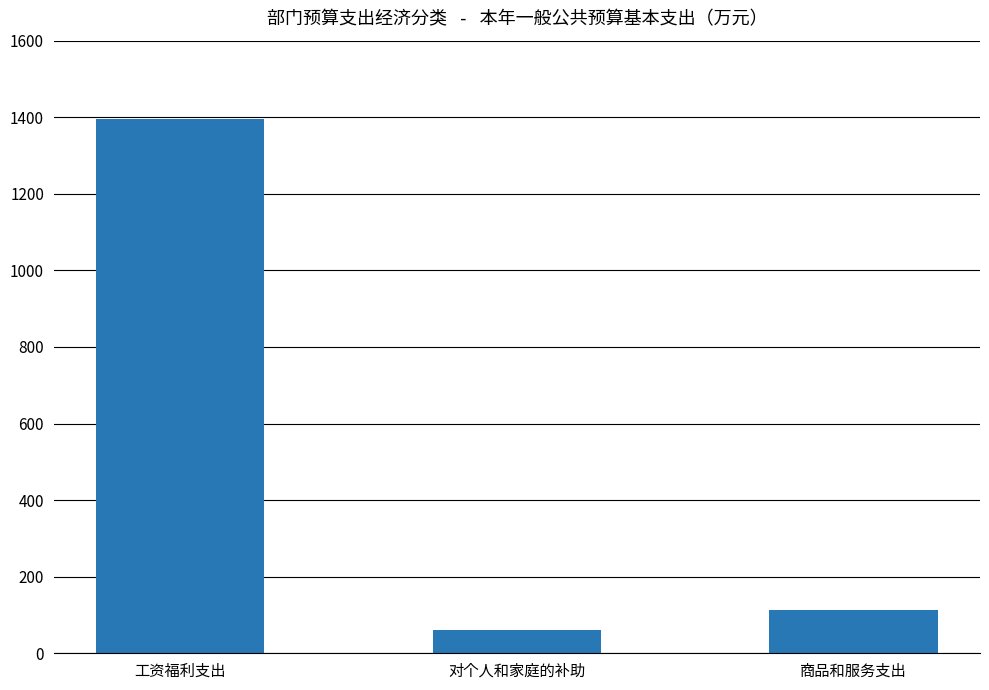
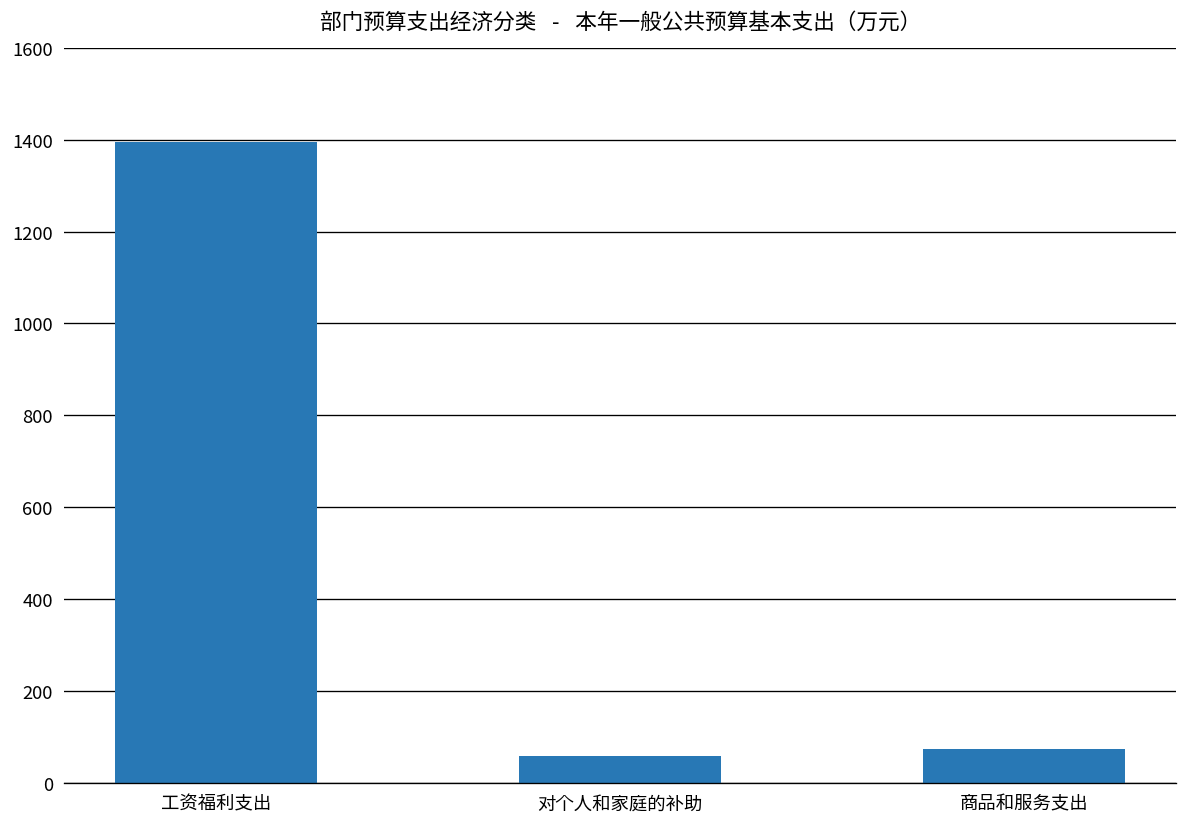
商品和服务支出: 110 -> 70
